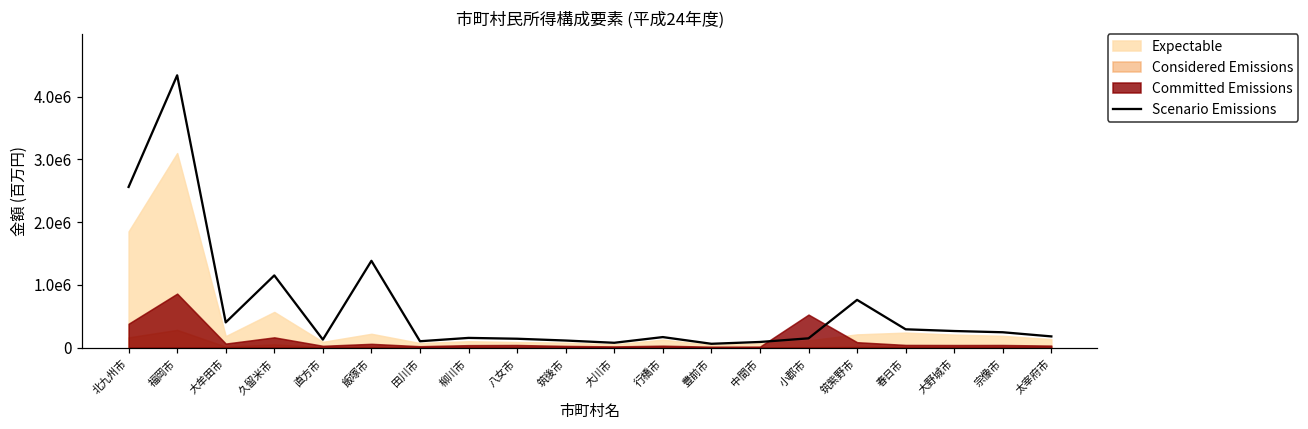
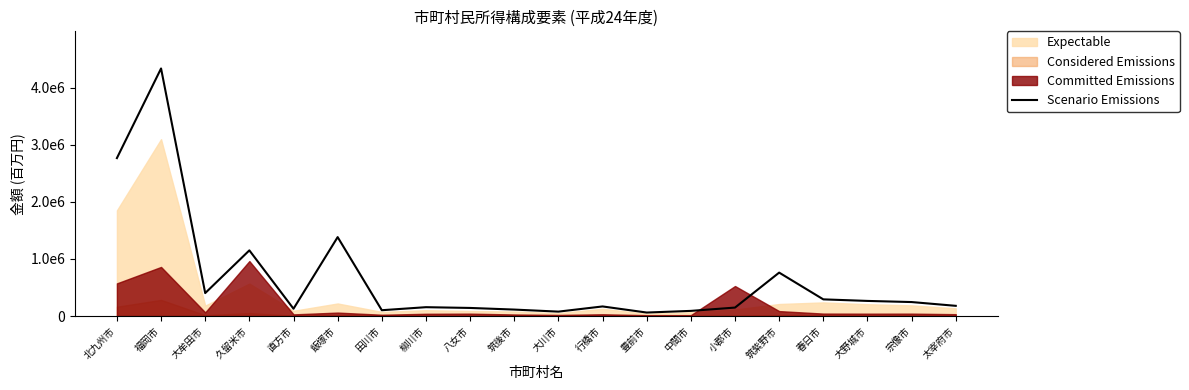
Scenario Emissions, 北九州市: 2600000 -> 2800000
Committed Emissions, 北九州市: 400000 -> 600000
Committed Emissions, 久留米市: 200000 -> 1000000
